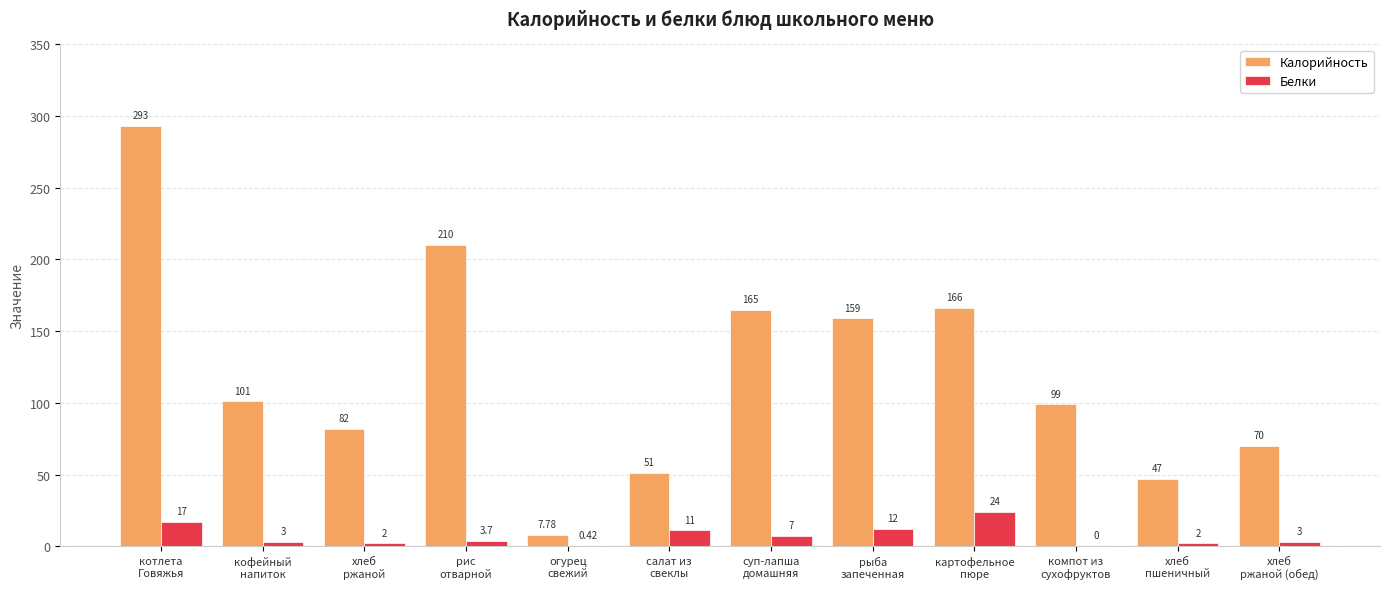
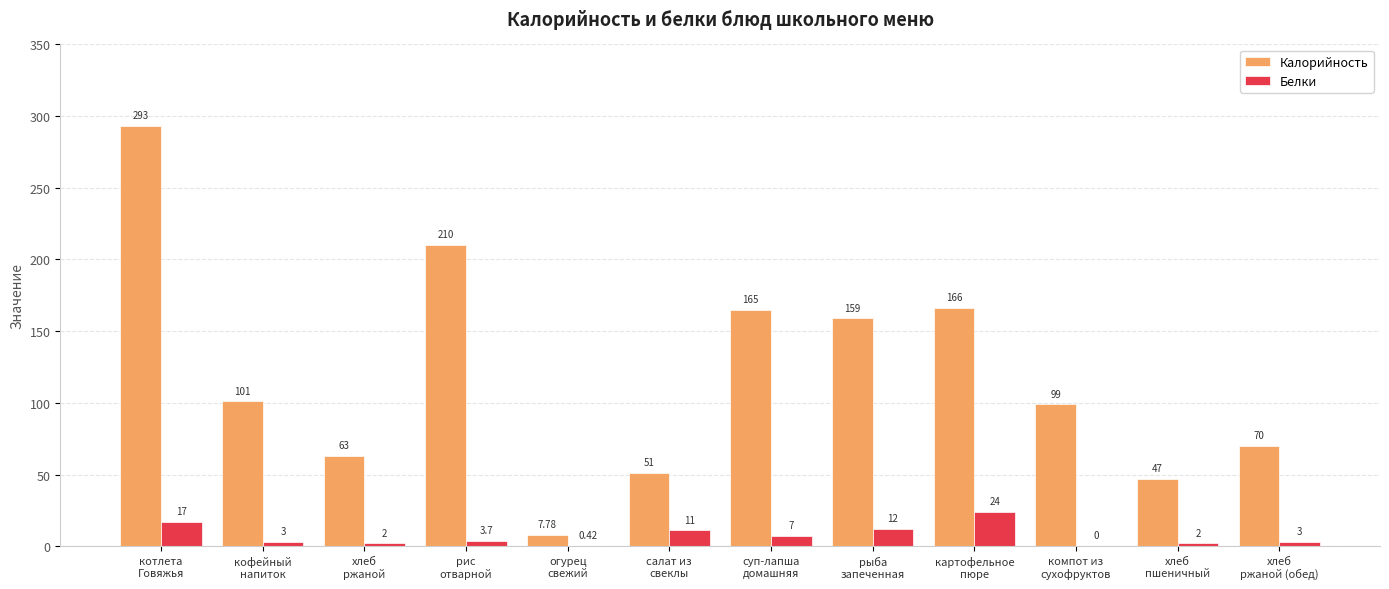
Калорийность, хлеб ржаной: 82 -> 63
